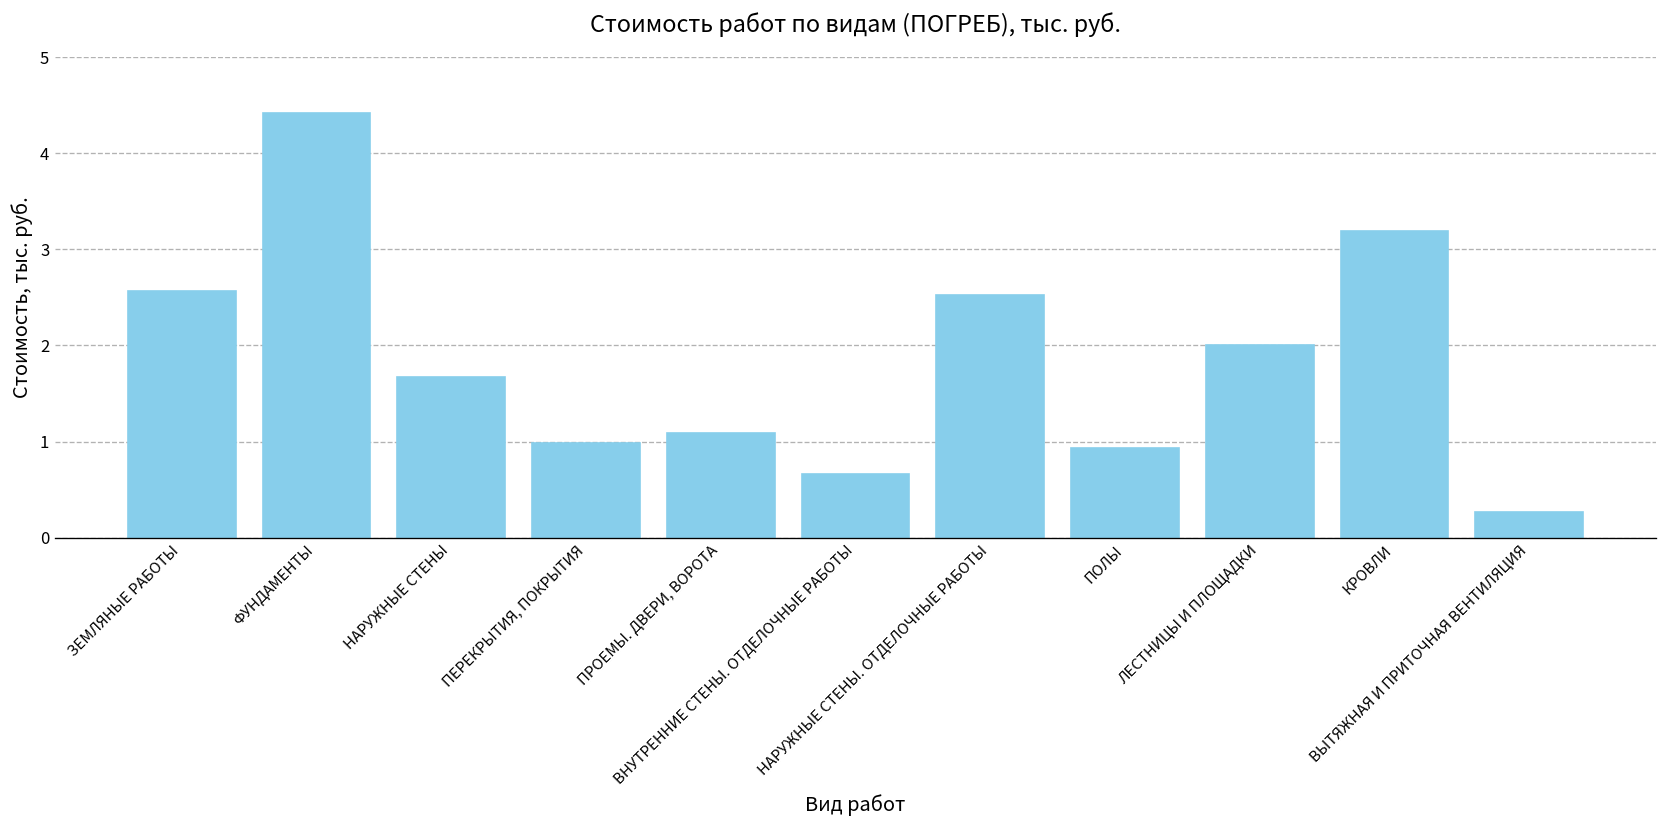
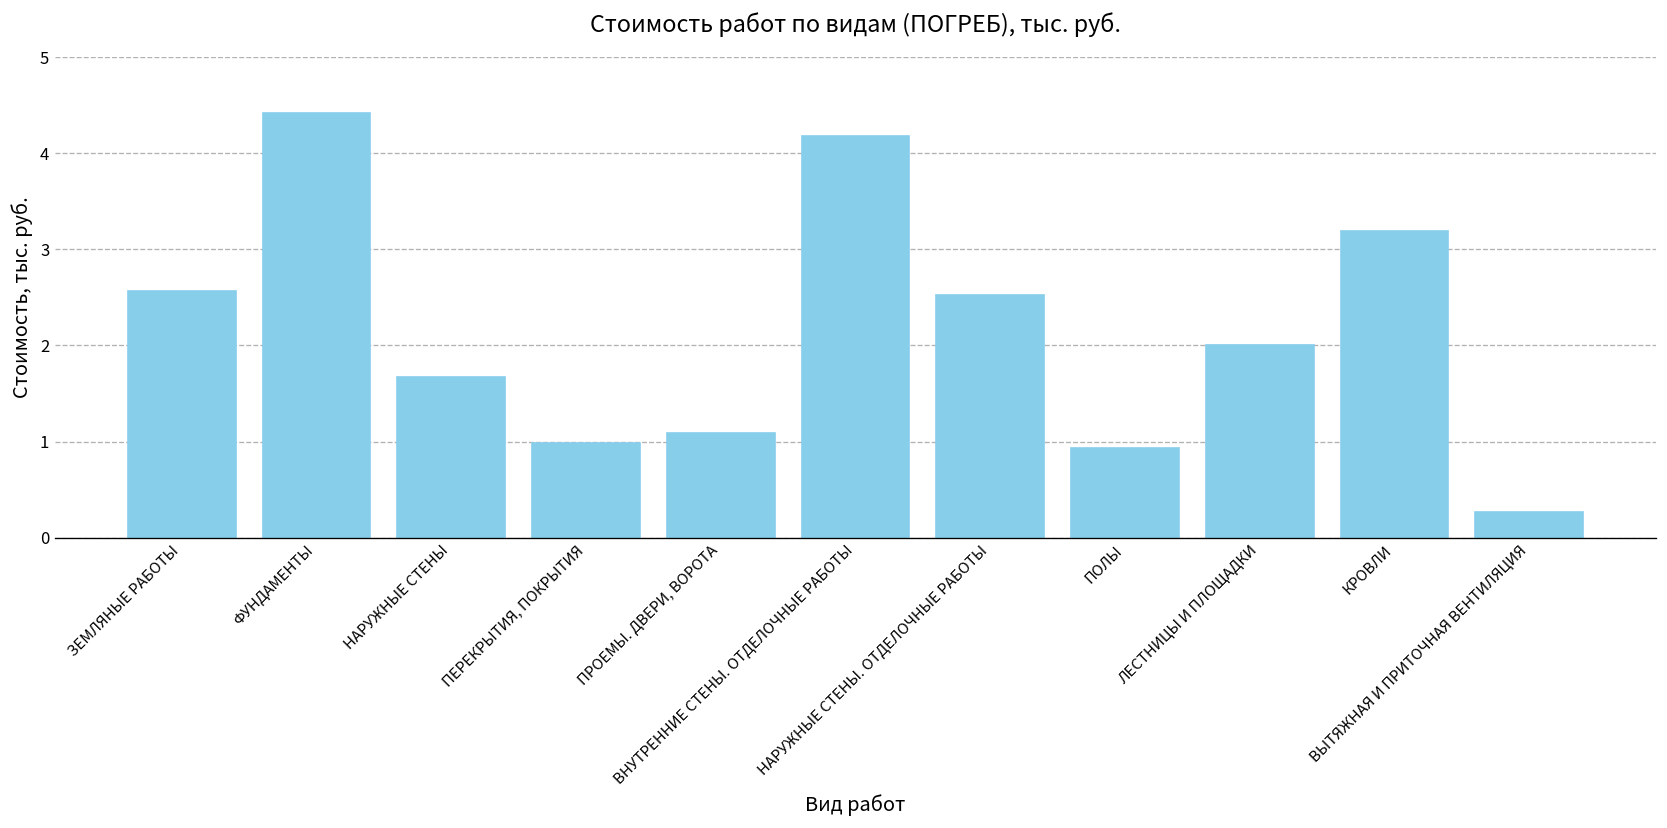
ВНУТРЕННИЕ СТЕНЫ. ОТДЕЛОЧНЫЕ РАБОТЫ: 0.7 -> 4.2
